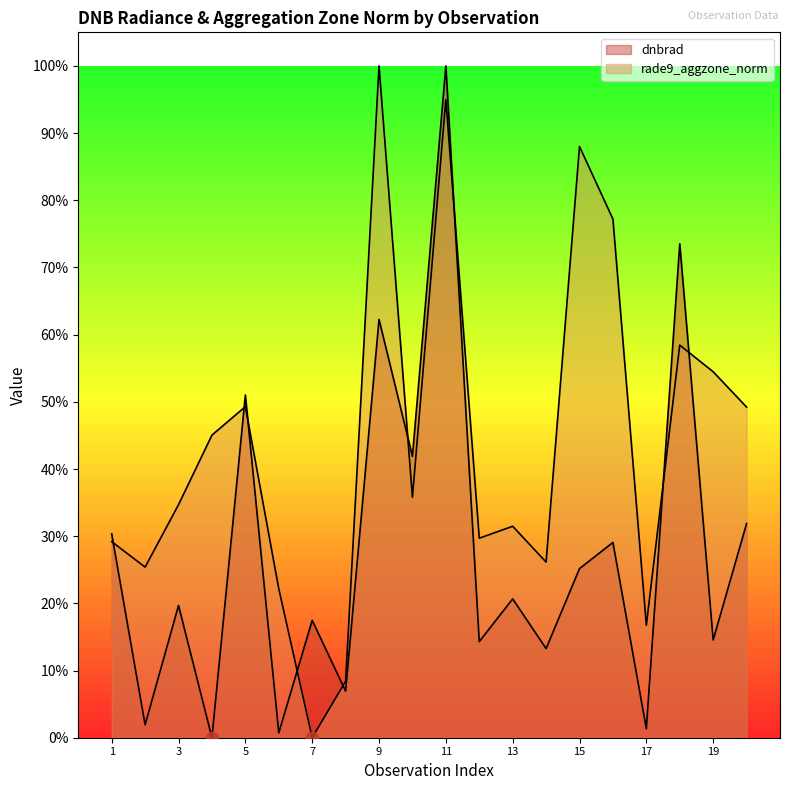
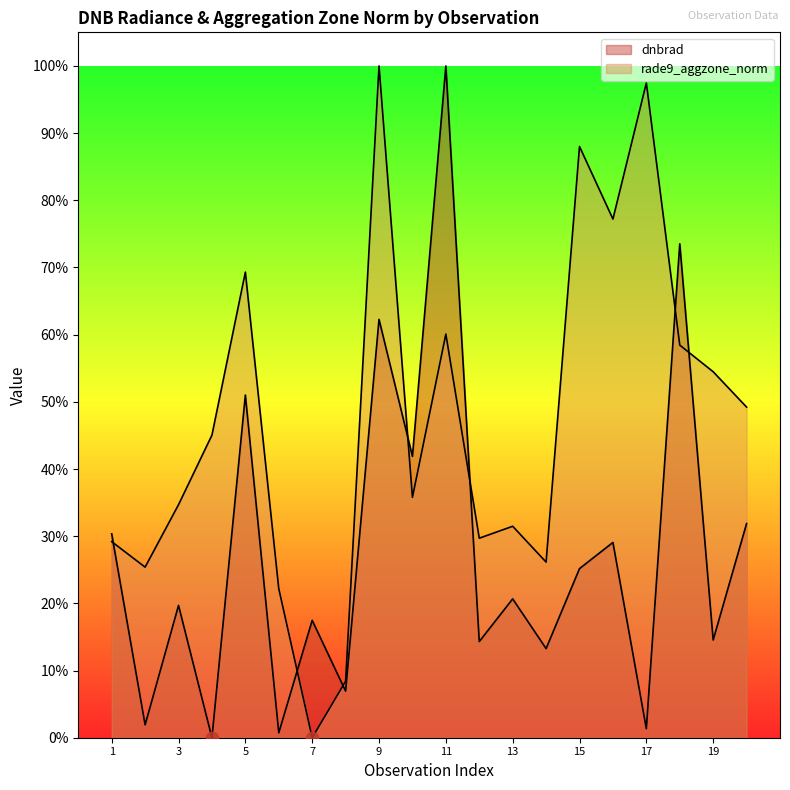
rade9_aggzone_norm, 5: 49% -> 69%
rade9_aggzone_norm, 11: 95% -> 60%
rade9_aggzone_norm, 17: 17% -> 97%
